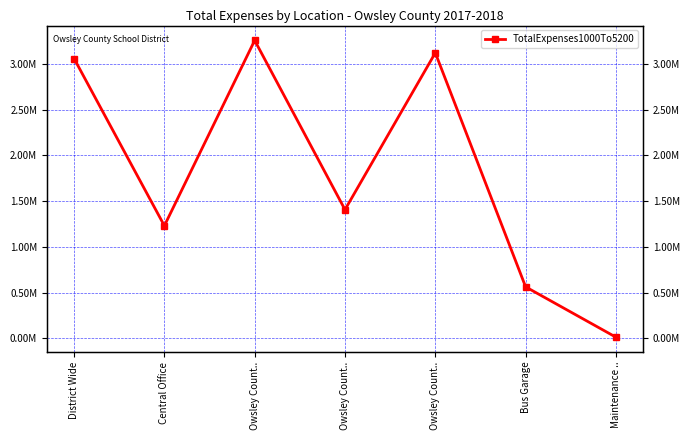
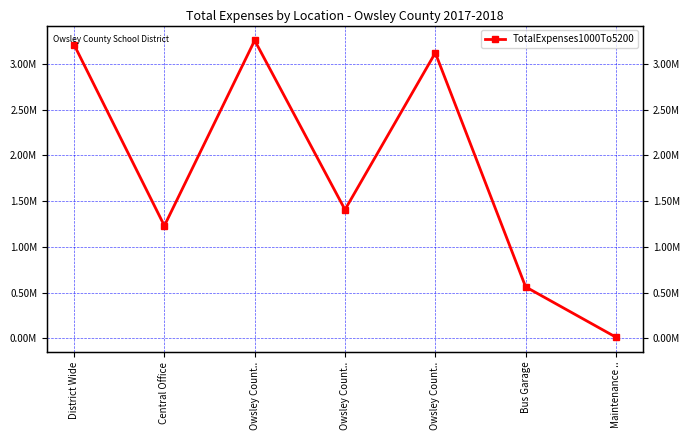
District Wide: 3100000 -> 3200000
